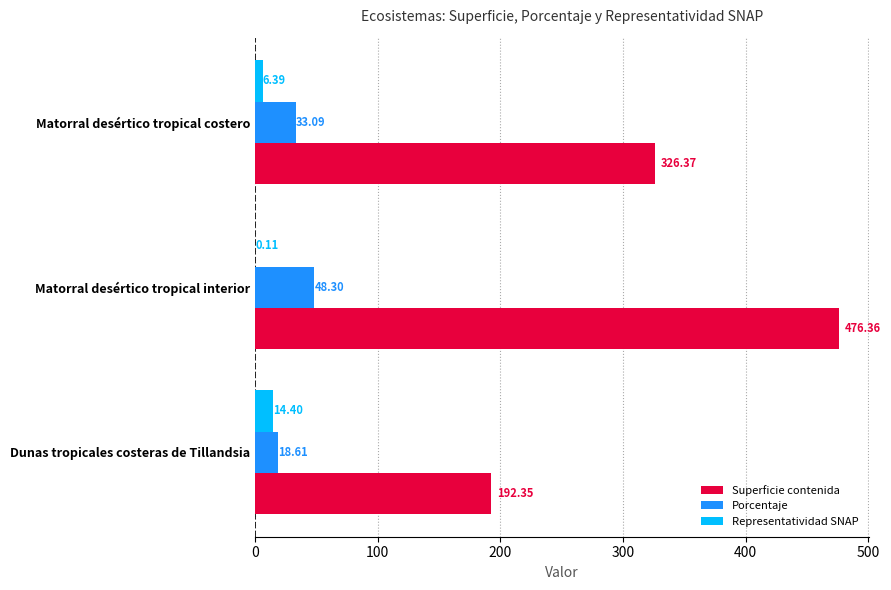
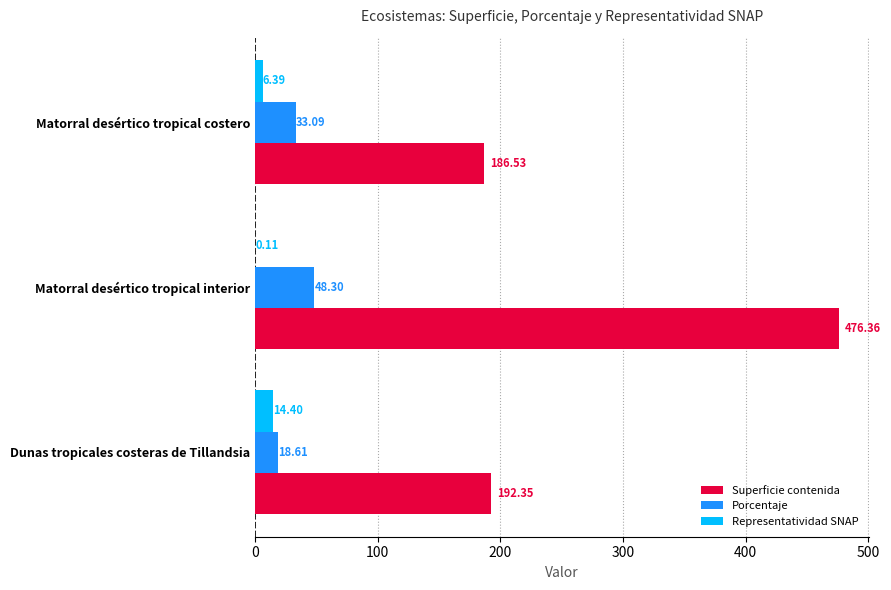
Superficie contenida, Matorral desértico tropical costero: 326.37 -> 186.53
